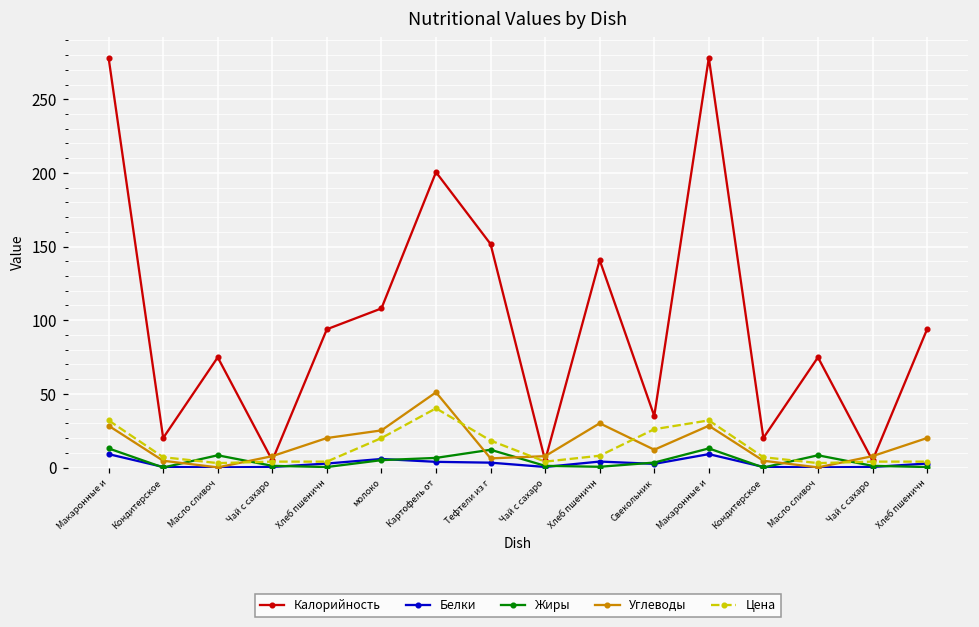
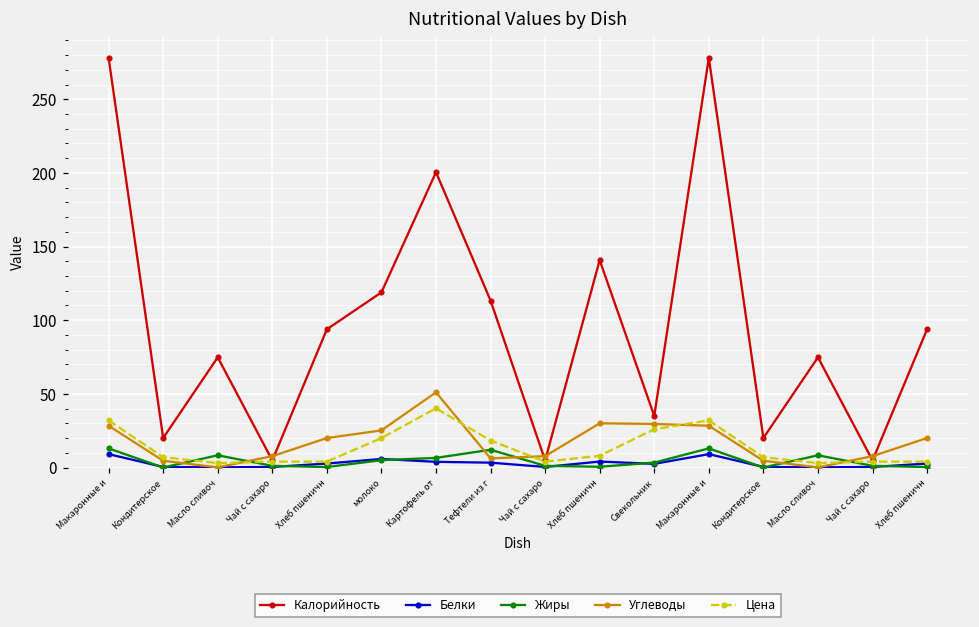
Калорийность, молоко: 108 -> 119
Калорийность, Тефтели из г: 152 -> 113
Углеводы, Свекольник: 12 -> 30
